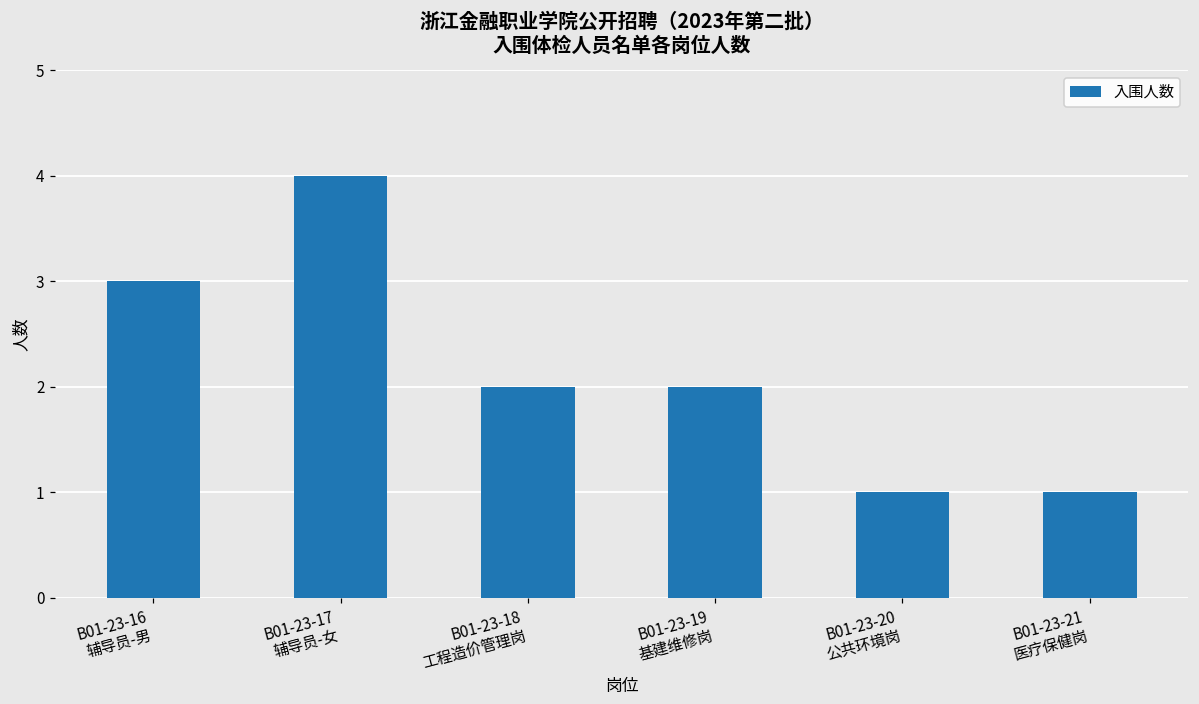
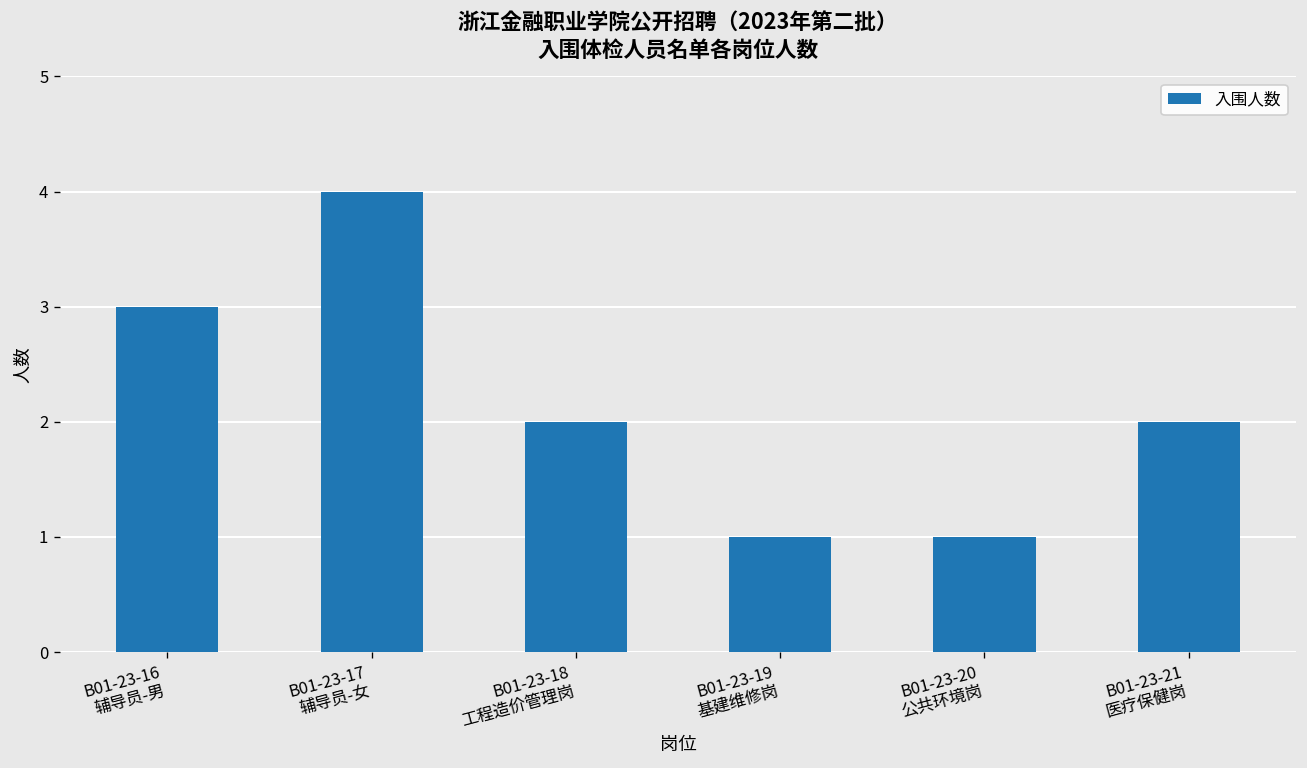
B01-23-19 基建维修岗: 2 -> 1
B01-23-21 医疗保健岗: 1 -> 2
